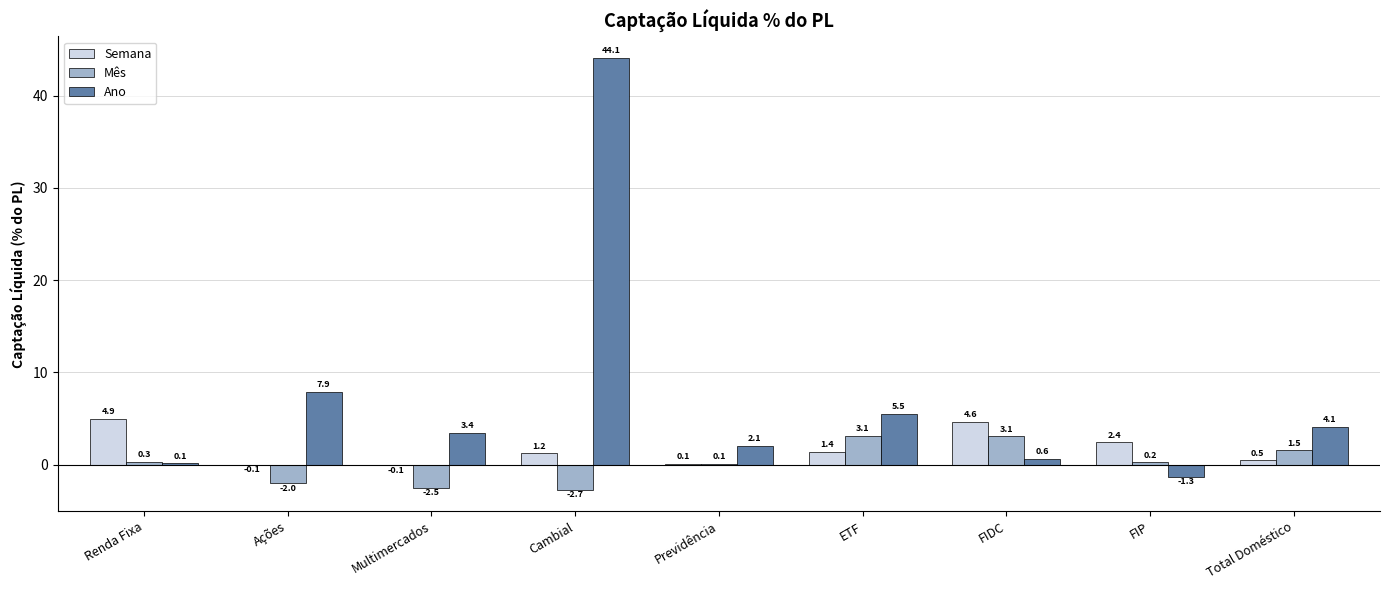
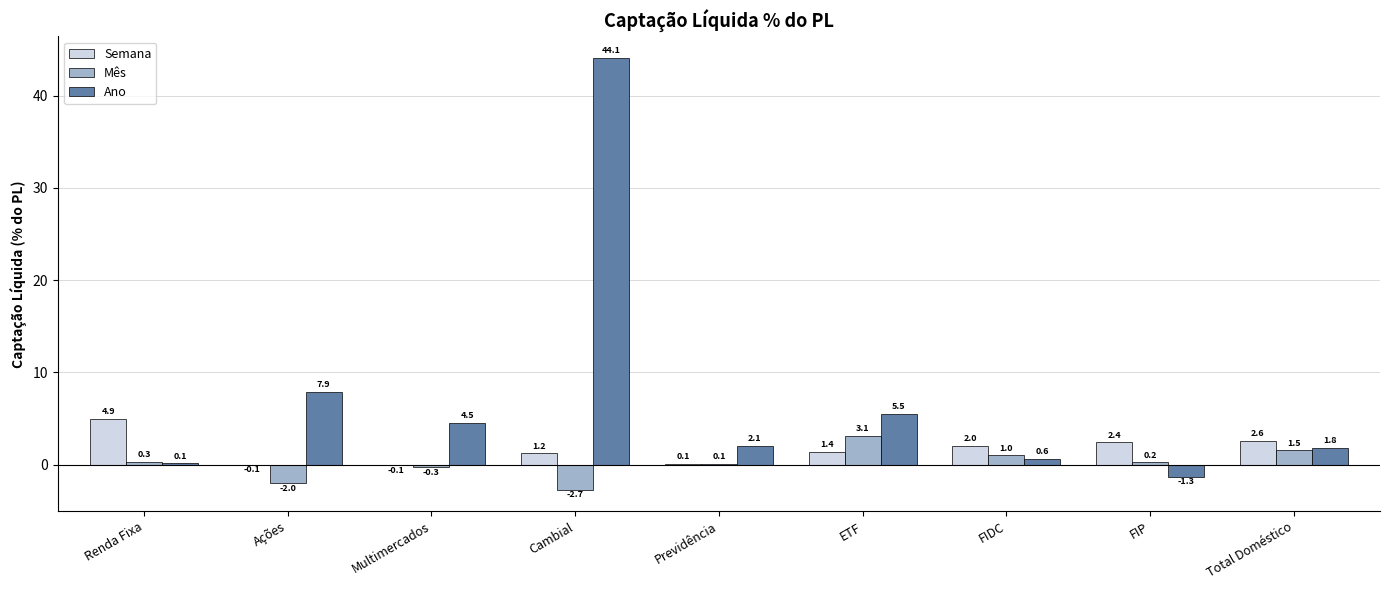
Mês, Multimercados: -2.5 -> -0.3
Ano, Multimercados: 3.4 -> 4.5
Semana, FIDC: 4.6 -> 2.0
Mês, FIDC: 3.1 -> 1.0
Semana, Total Doméstico: 0.5 -> 2.6
Ano, Total Doméstico: 4.1 -> 1.8
